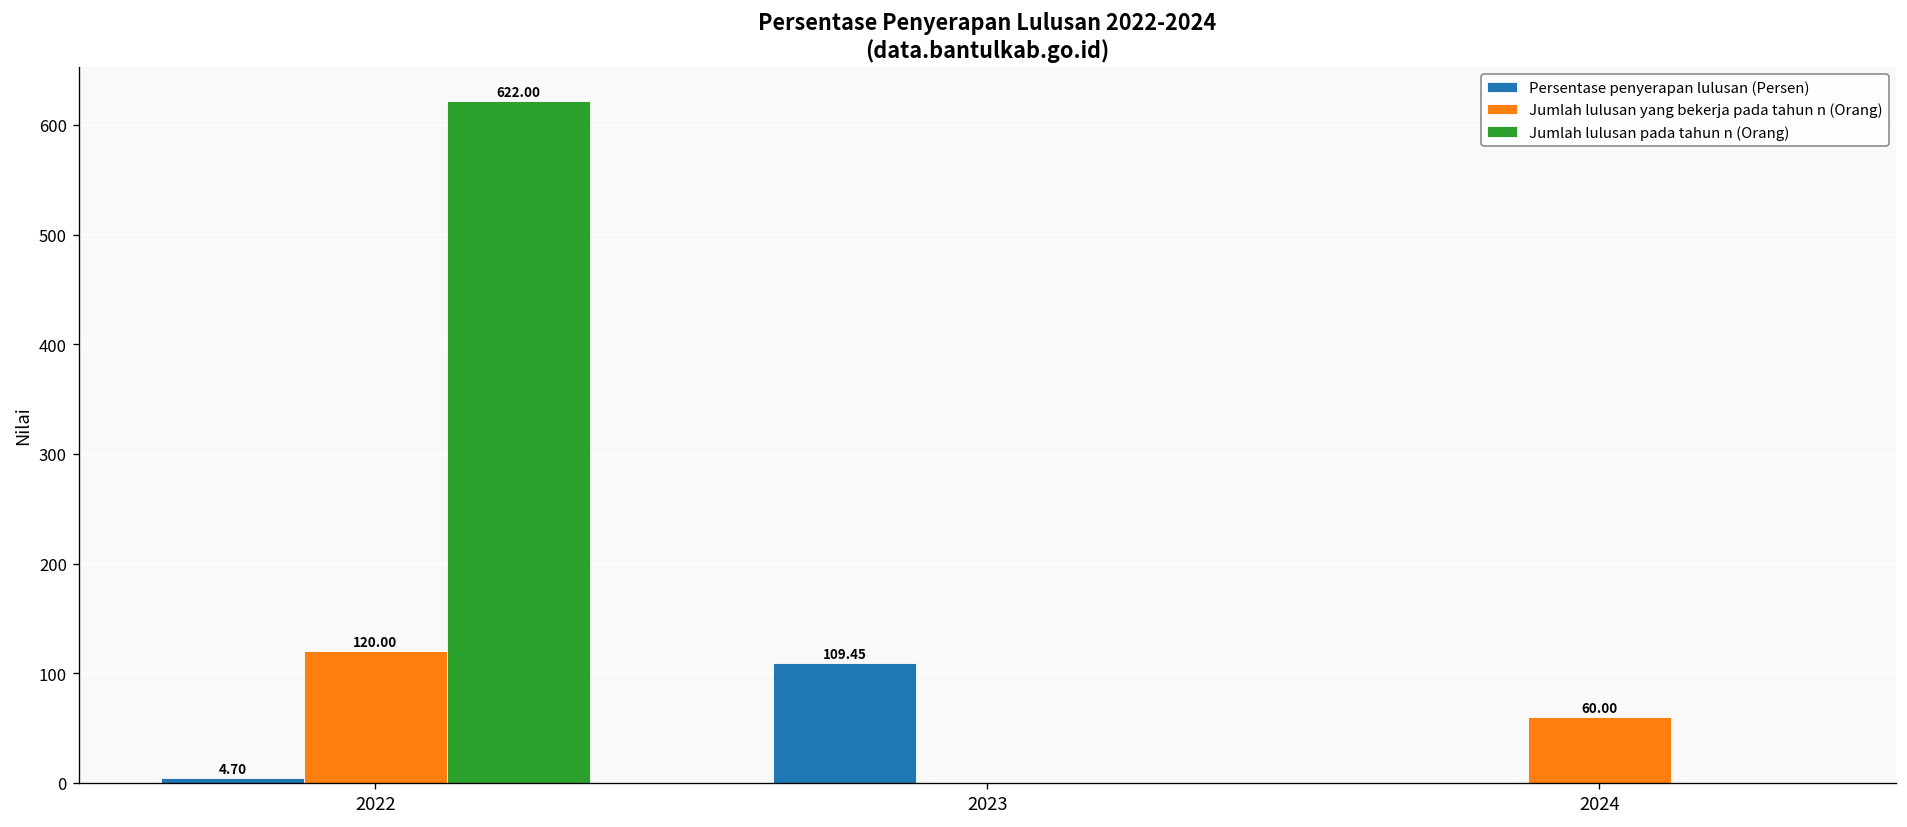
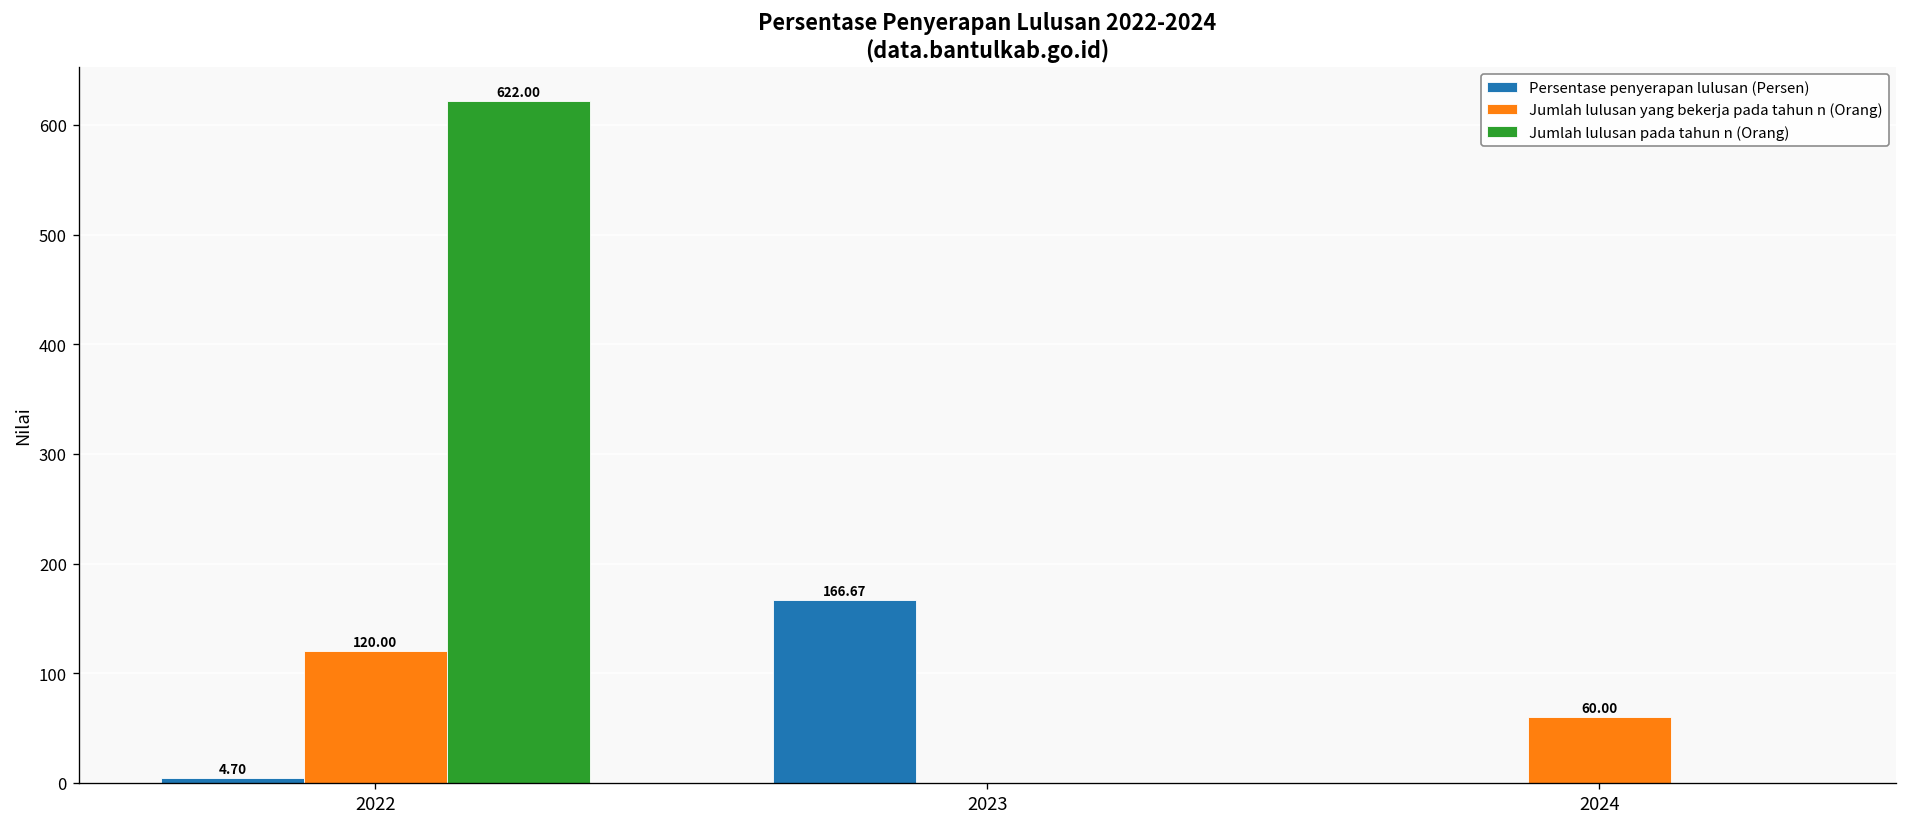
Persentase penyerapan lulusan (Persen), 2023: 109.45 -> 166.67
